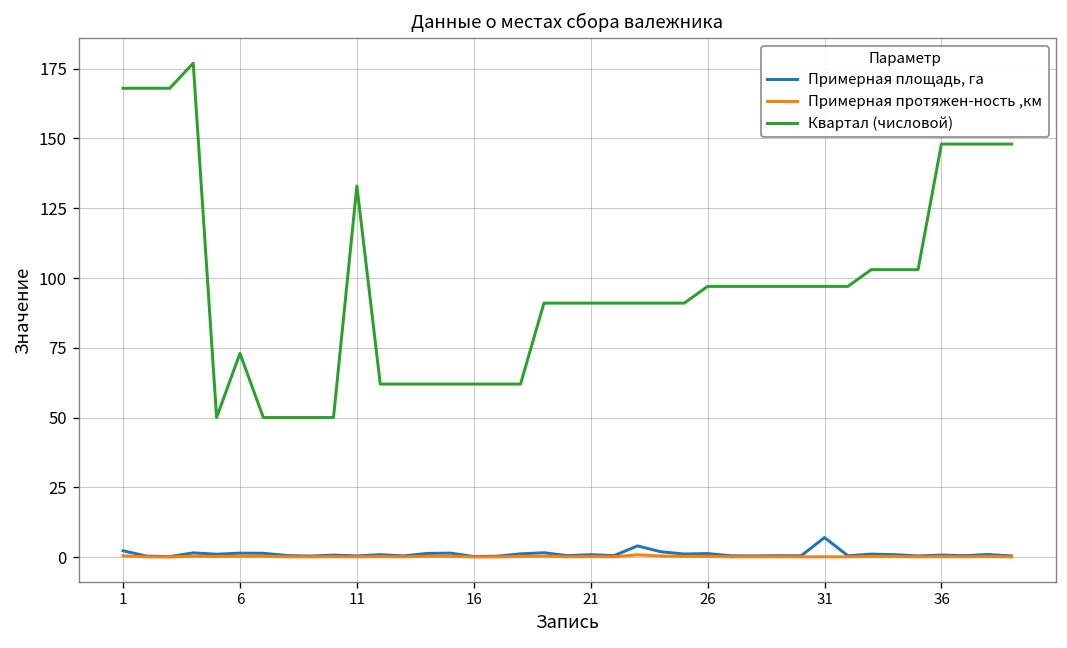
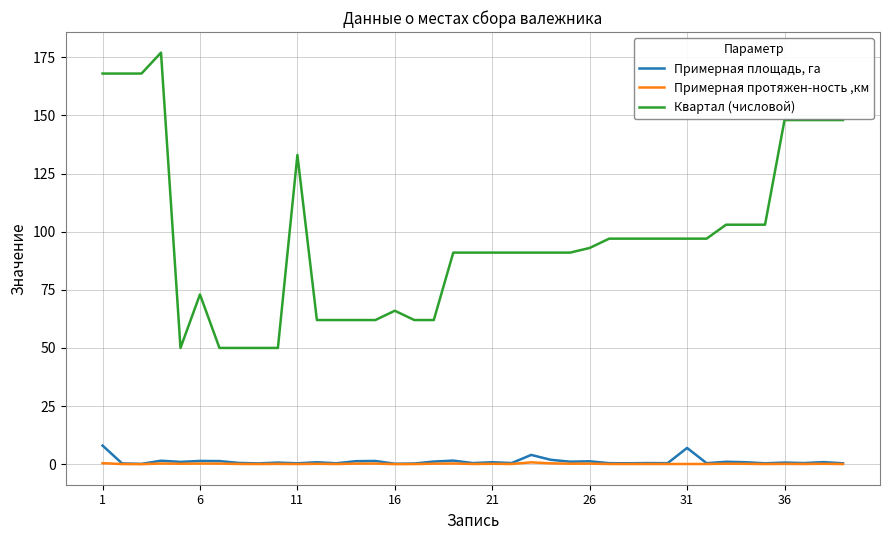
Примерная площадь, га, 1: 2 -> 8
Квартал (числовой), 16: 62 -> 66
Квартал (числовой), 26: 97 -> 93
